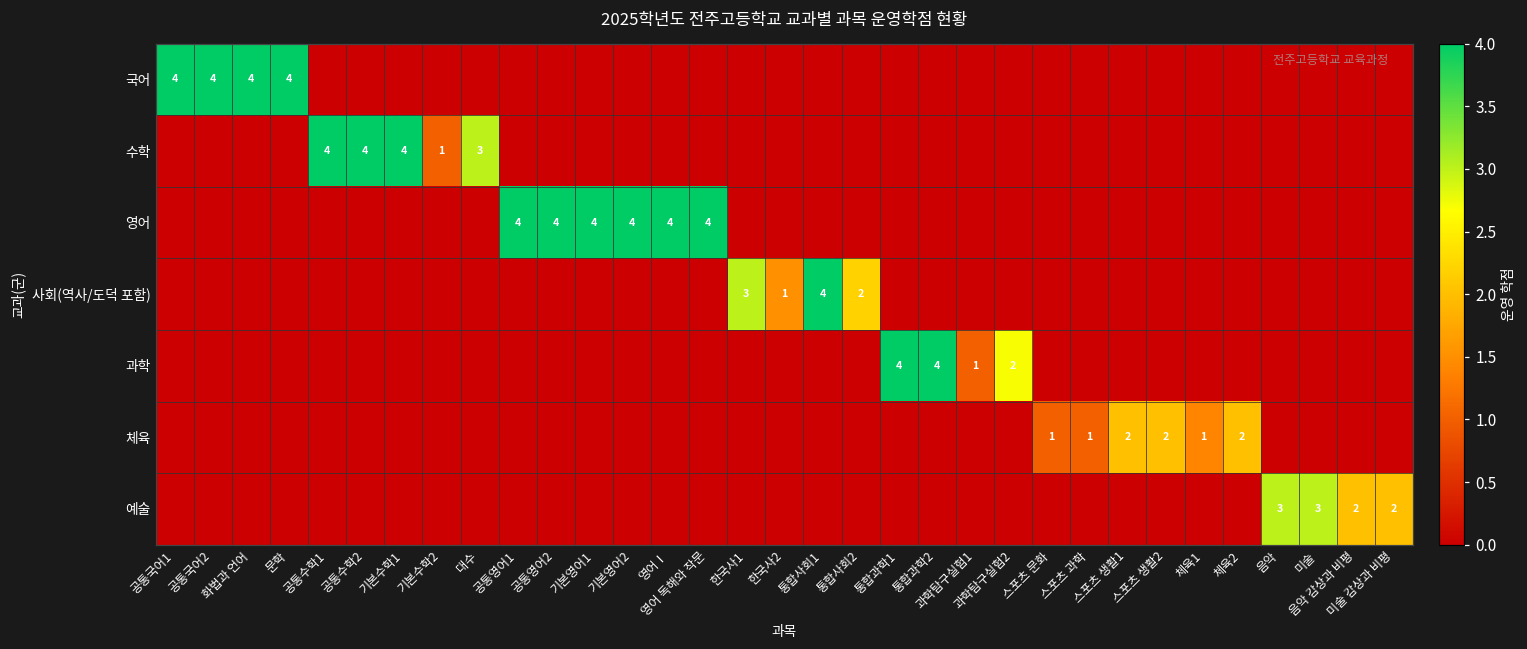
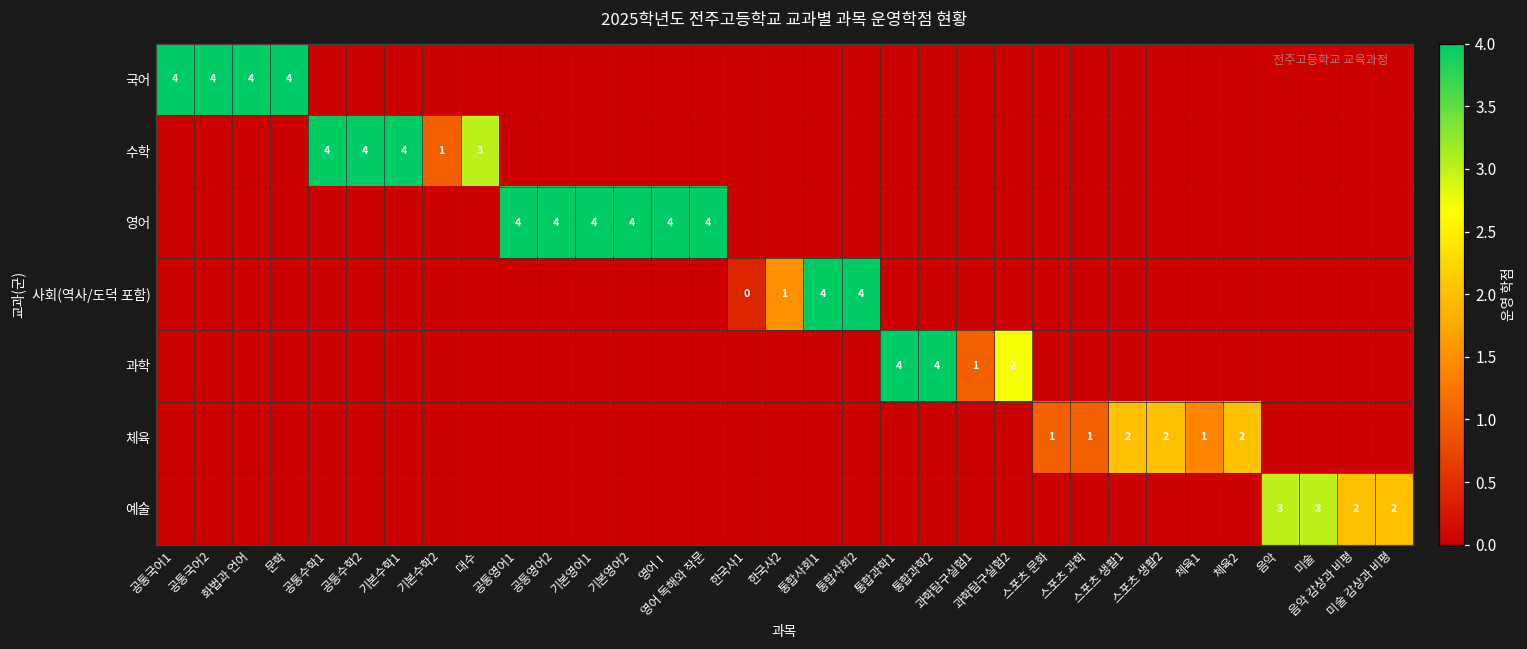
사회(역사/도덕 포함), 한국사1: 3 -> 0
사회(역사/도덕 포함), 통합사회2: 2 -> 4
